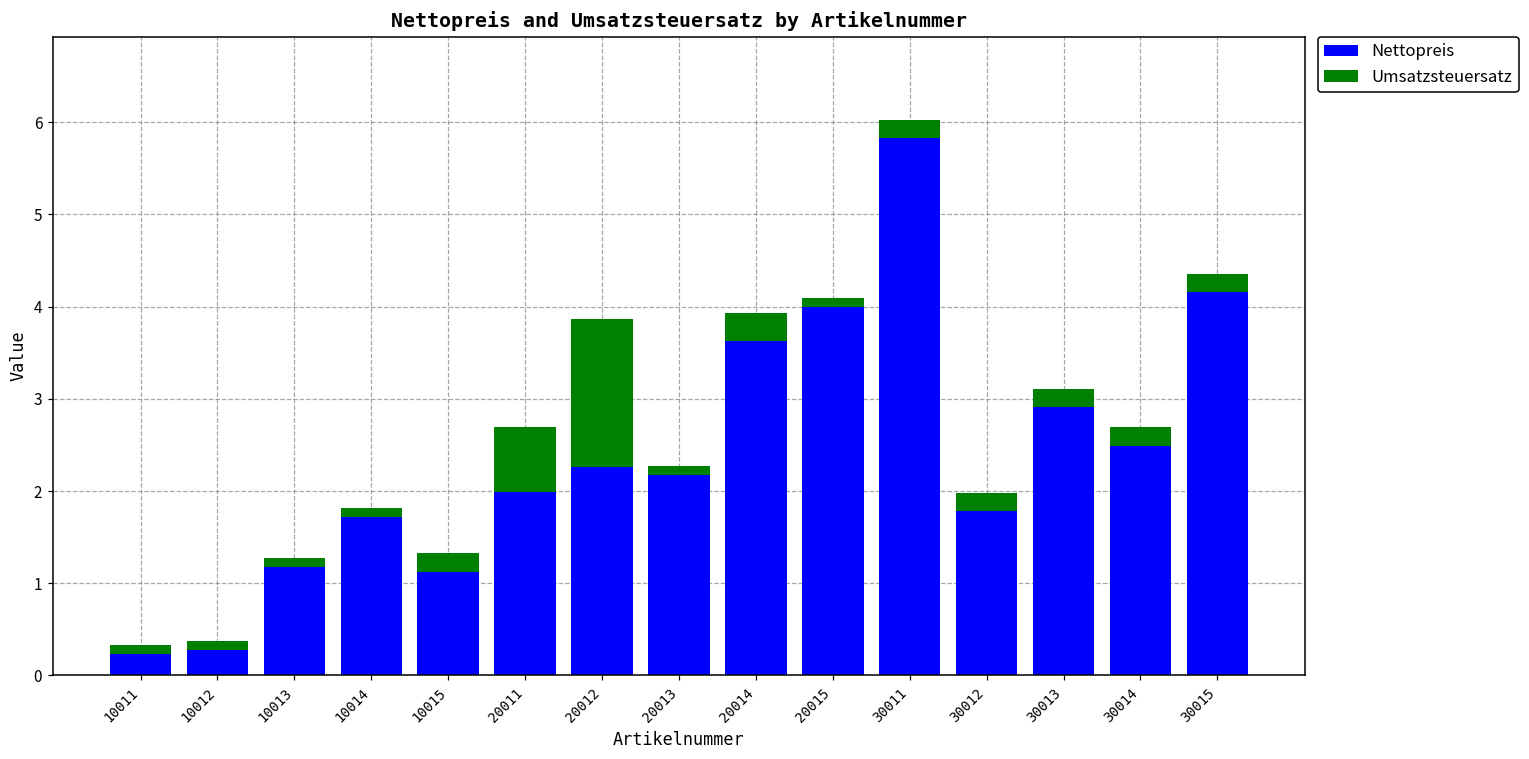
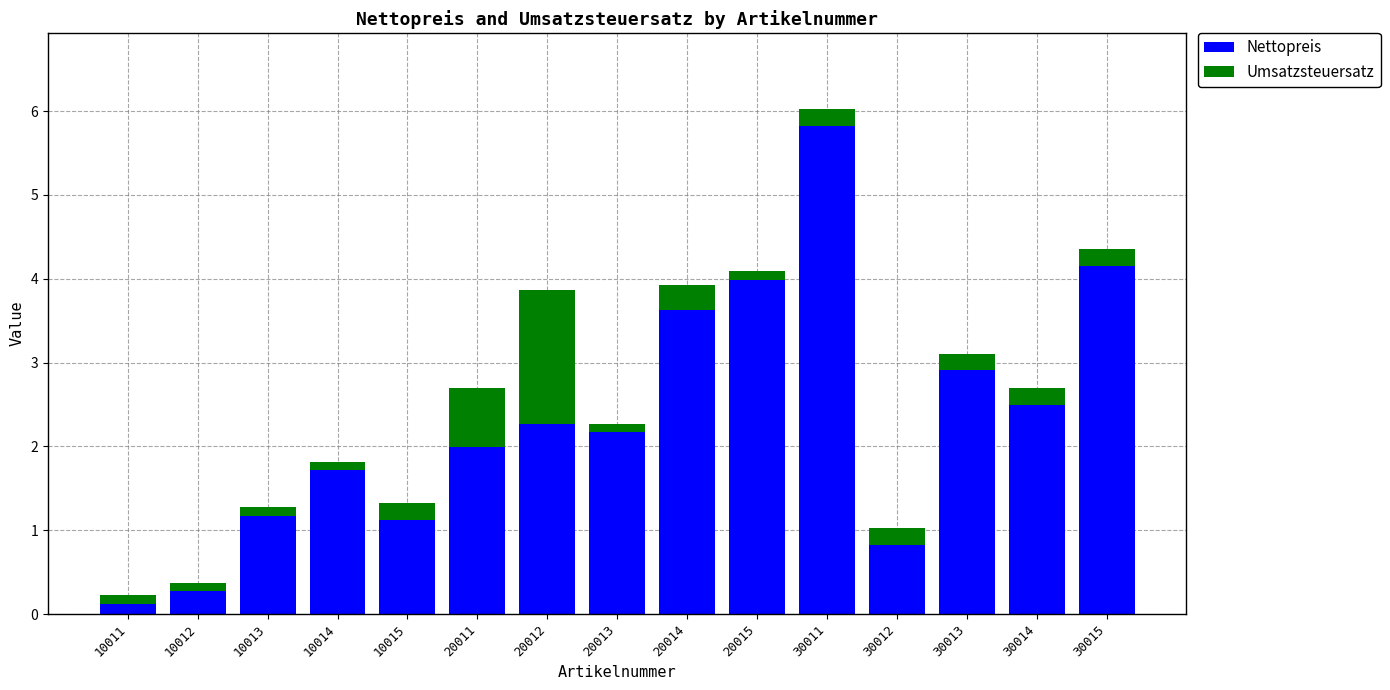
Nettopreis, 10011: 0.2 -> 0.1
Nettopreis, 30012: 1.8 -> 0.8
